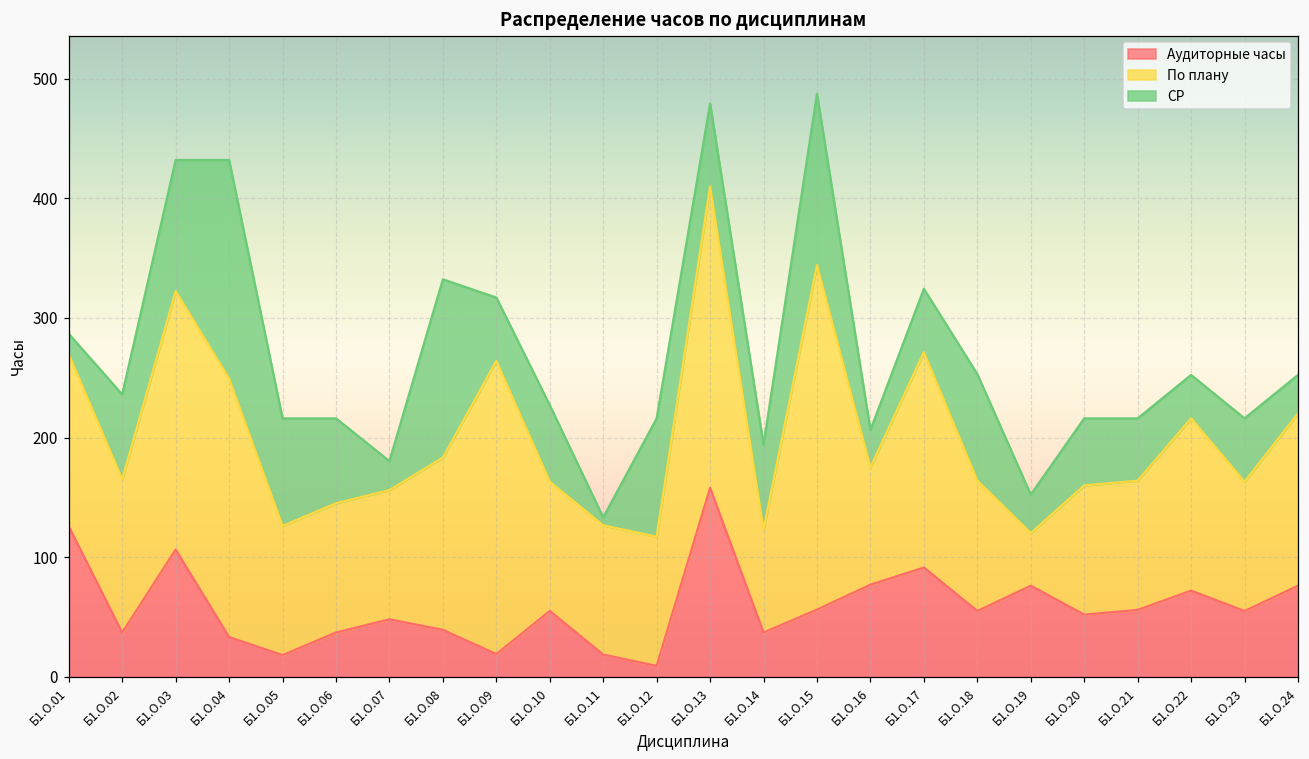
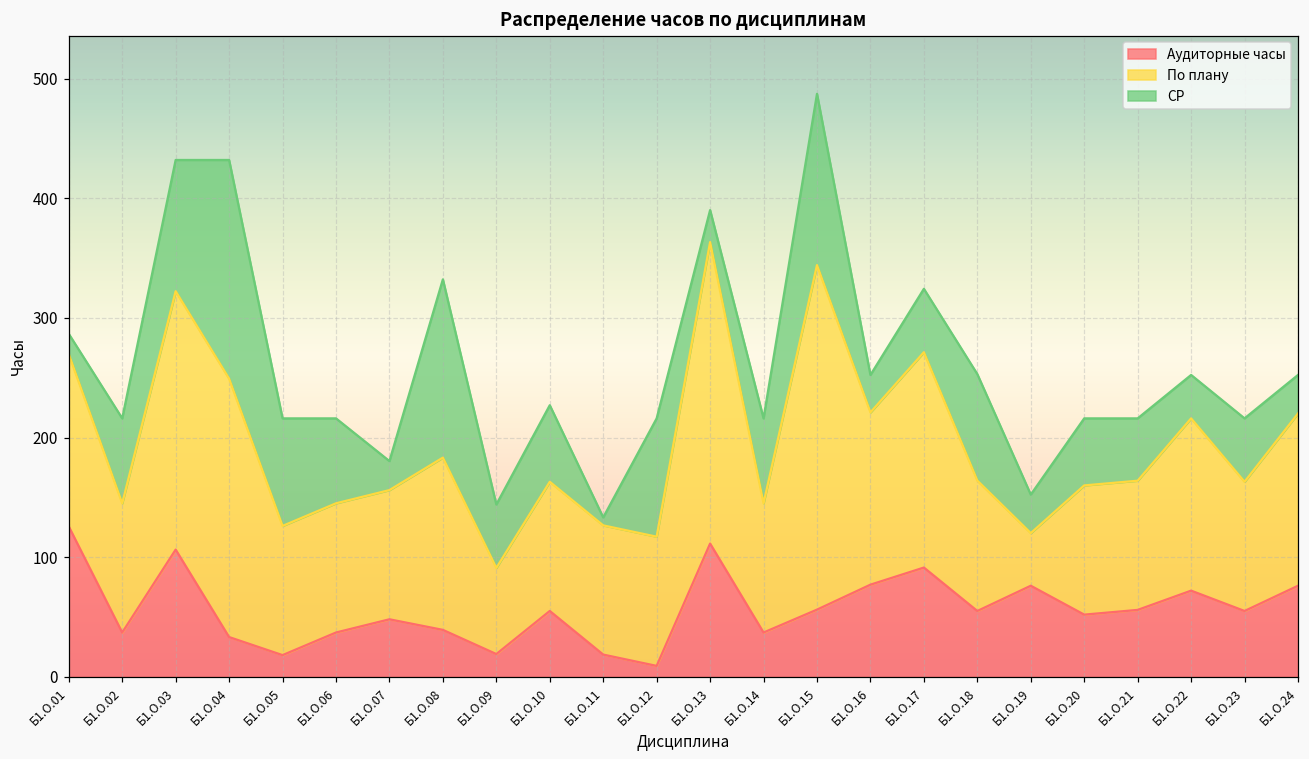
По плану, Б1.О.02: 128 -> 108
По плану, Б1.О.09: 245 -> 72
Аудиторные часы, Б1.О.13: 158 -> 111
СР, Б1.О.13: 69 -> 27
По плану, Б1.О.14: 86 -> 108
По плану, Б1.О.16: 98 -> 144
